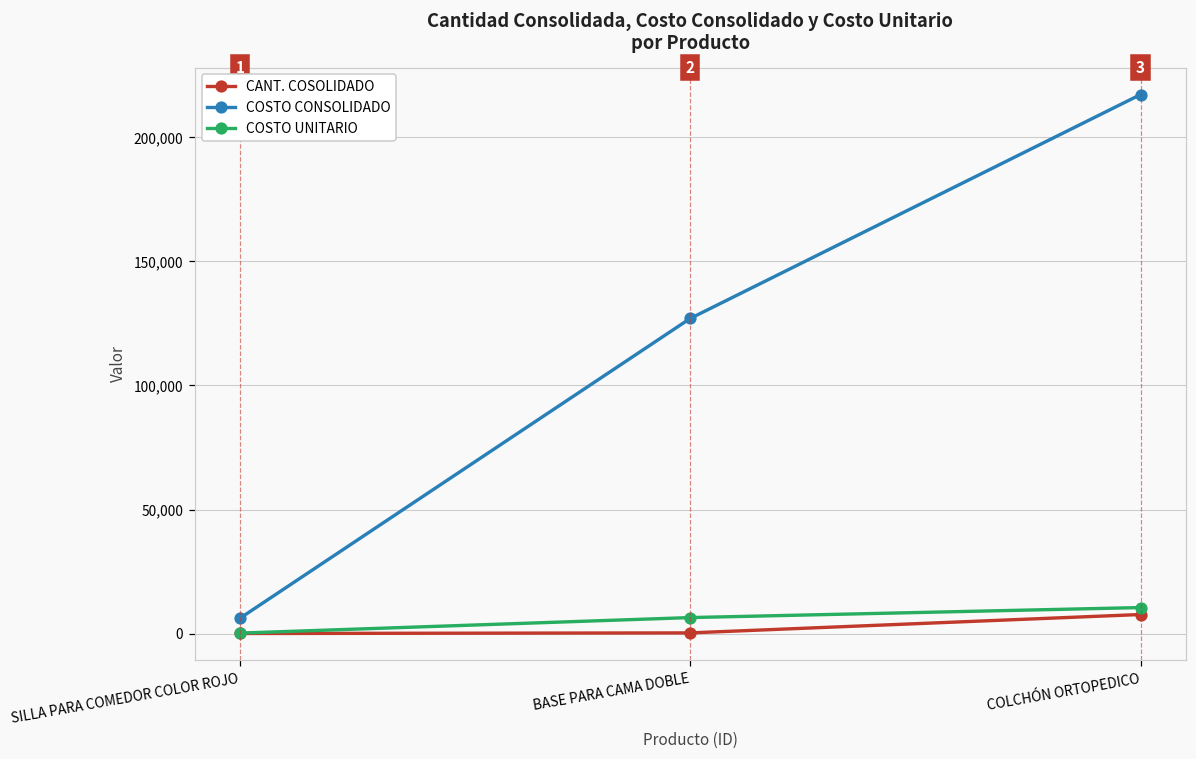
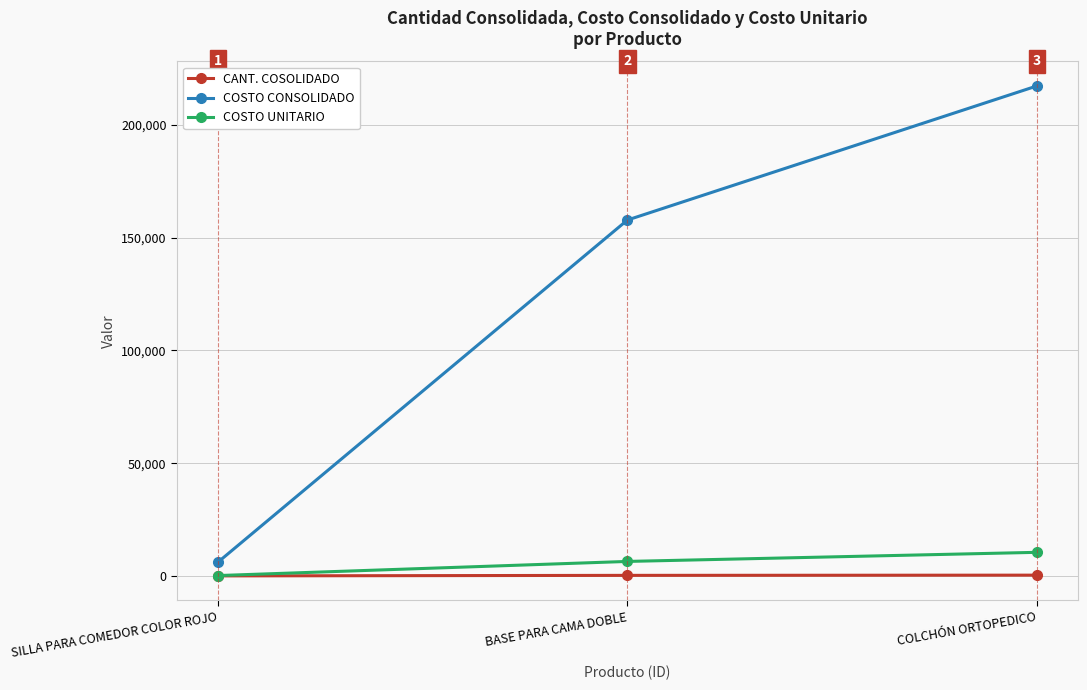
COSTO CONSOLIDADO, BASE PARA CAMA DOBLE: 127,000 -> 158,000
CANT. COSOLIDADO, COLCHÓN ORTOPEDICO: 8,000 -> 0
